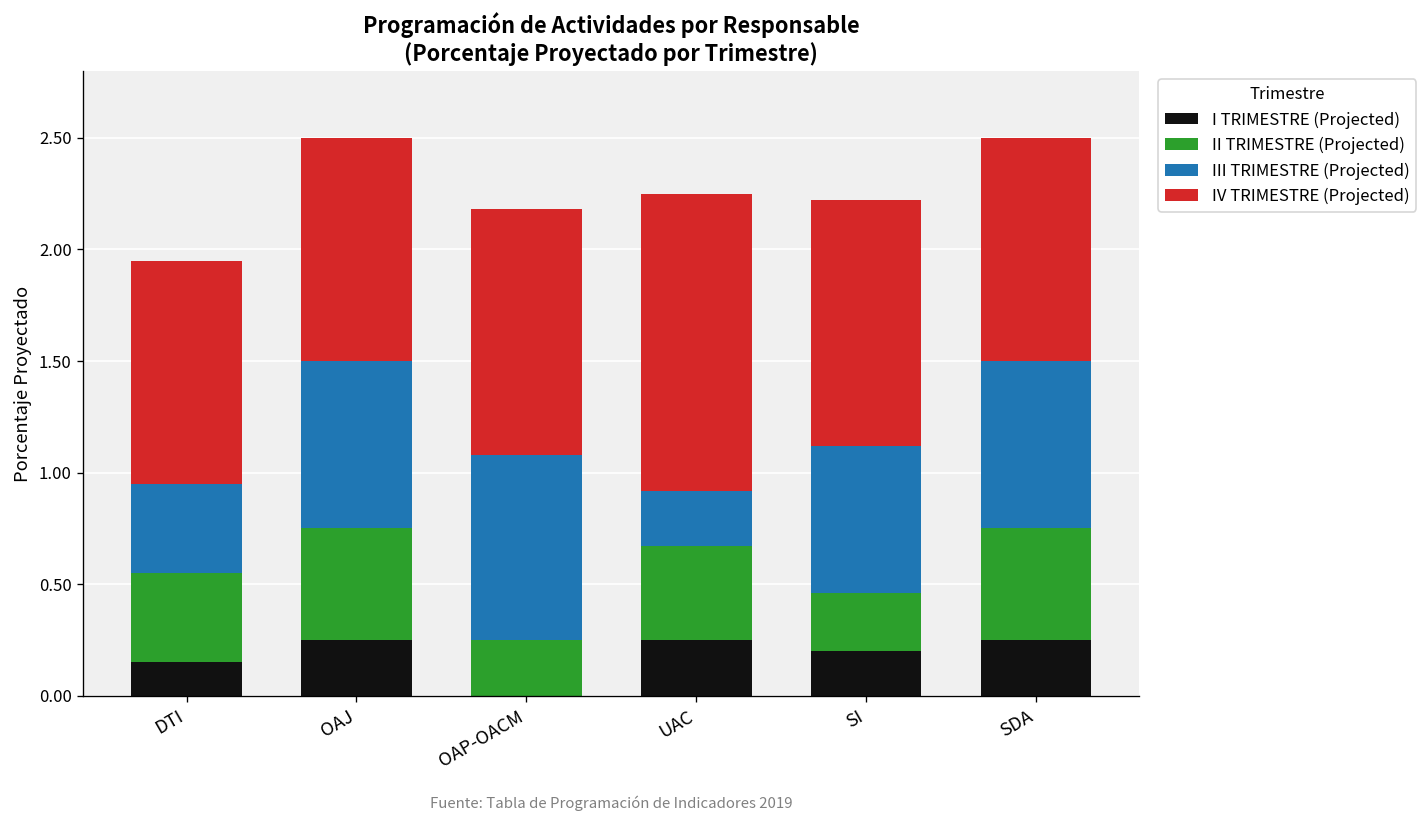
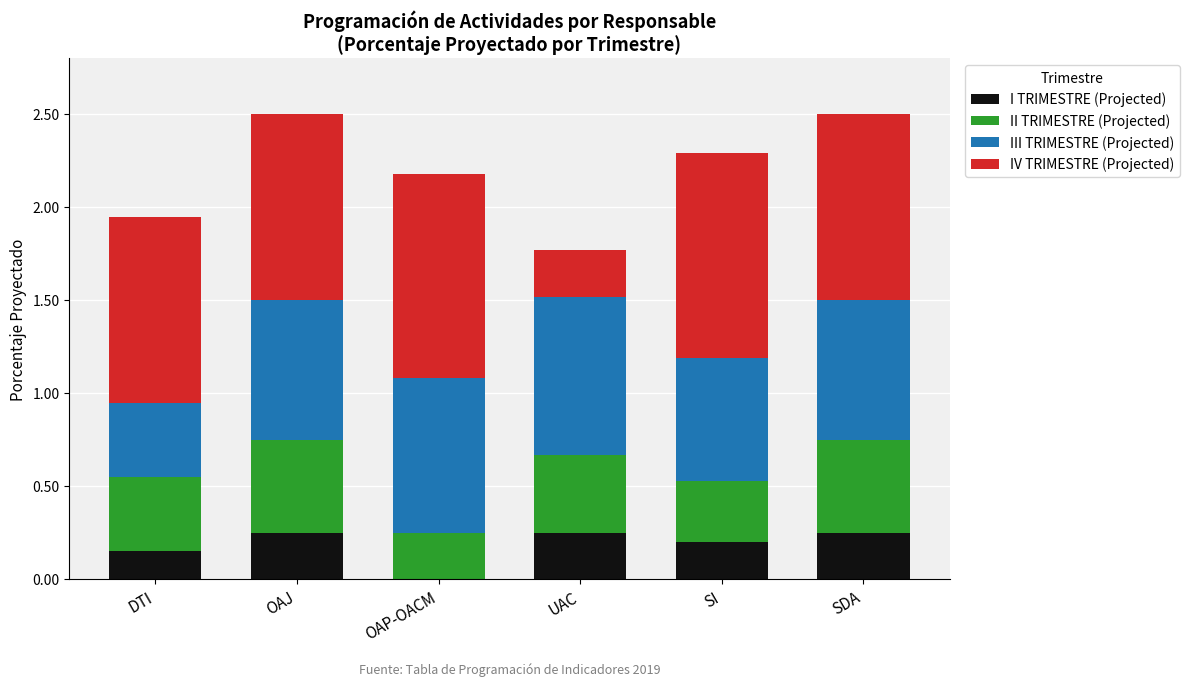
III TRIMESTRE (Projected), UAC: 0.25 -> 0.85
IV TRIMESTRE (Projected), UAC: 1.33 -> 0.25
II TRIMESTRE (Projected), SI: 0.26 -> 0.33
